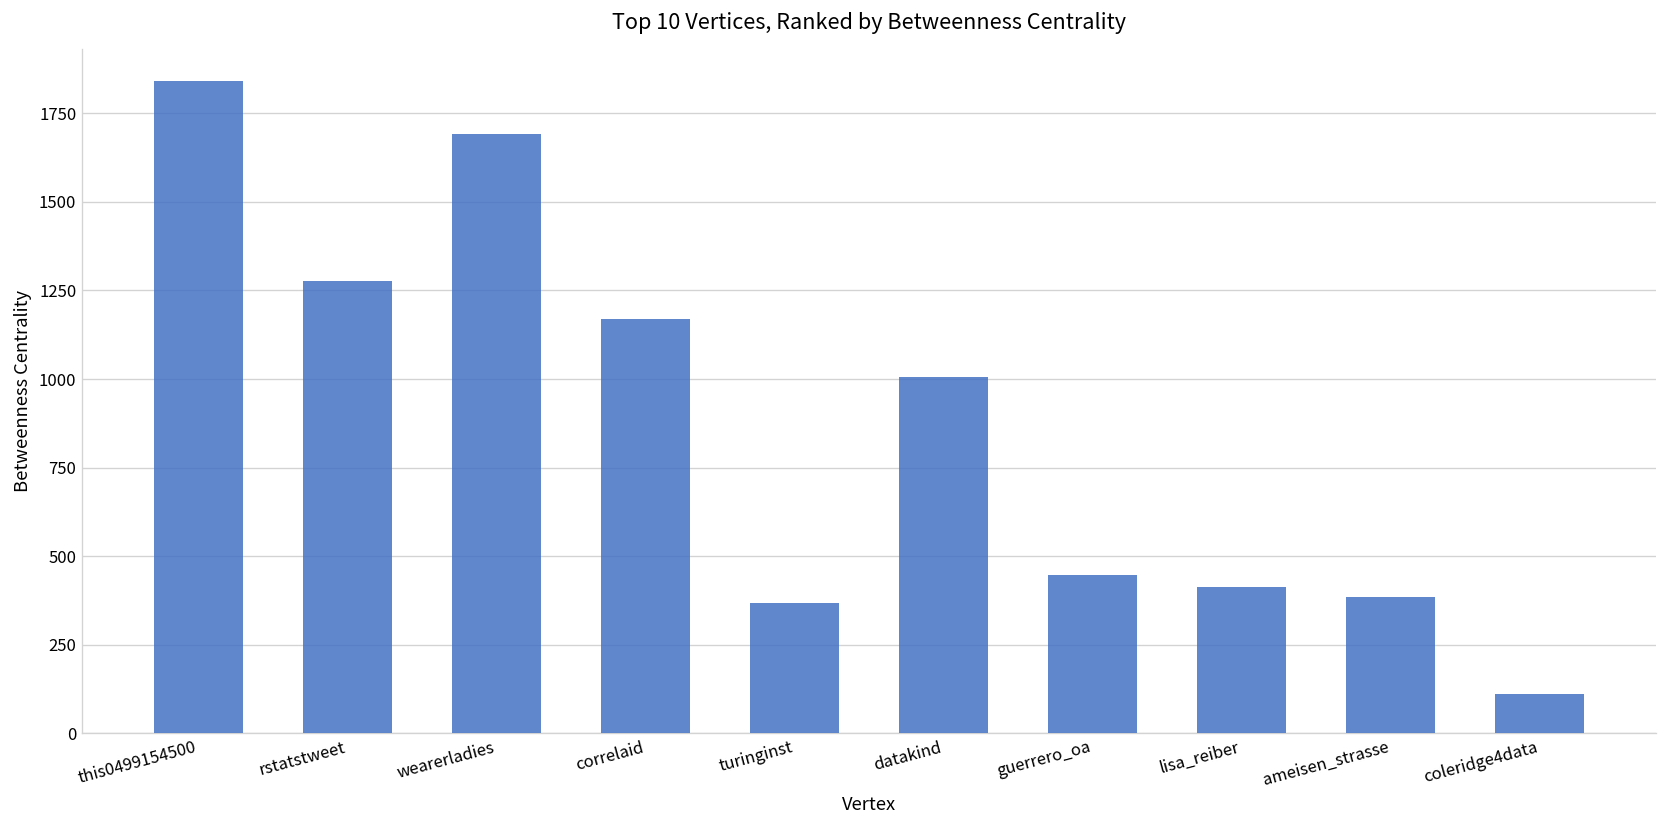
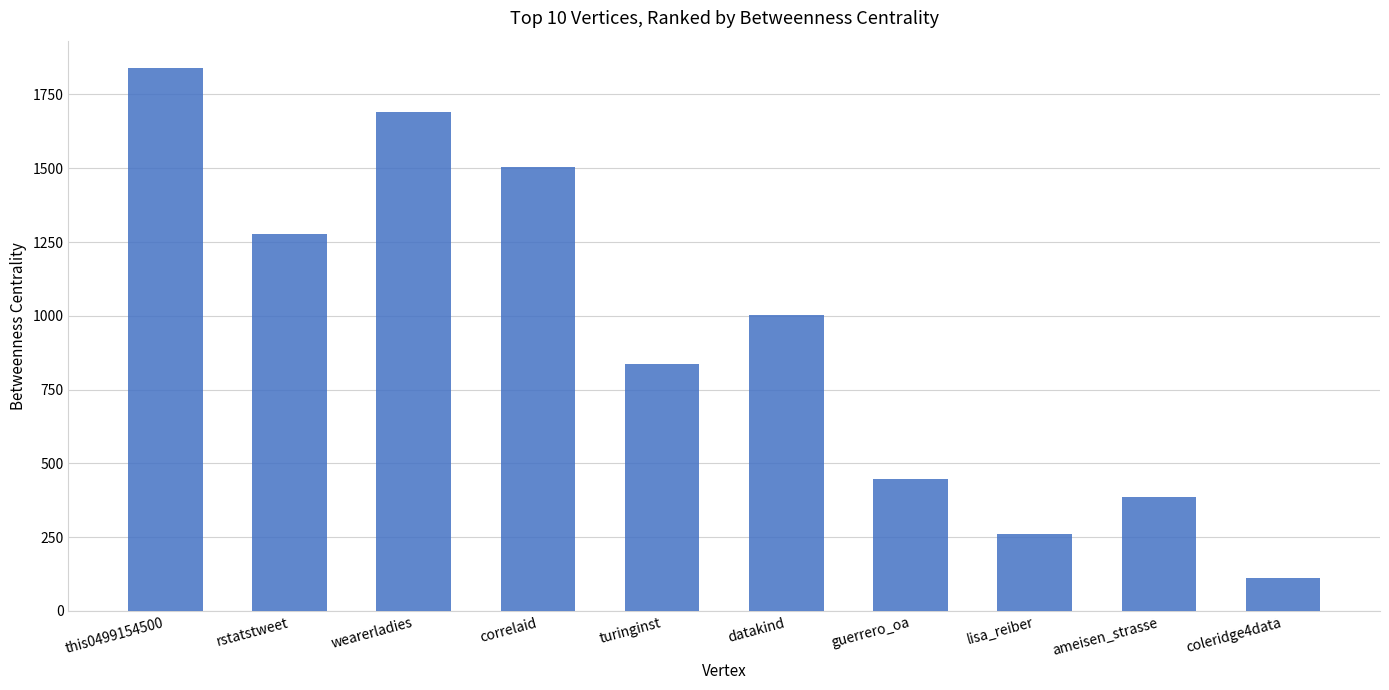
correlaid: 1170 -> 1510
turinginst: 370 -> 840
lisa_reiber: 410 -> 260
